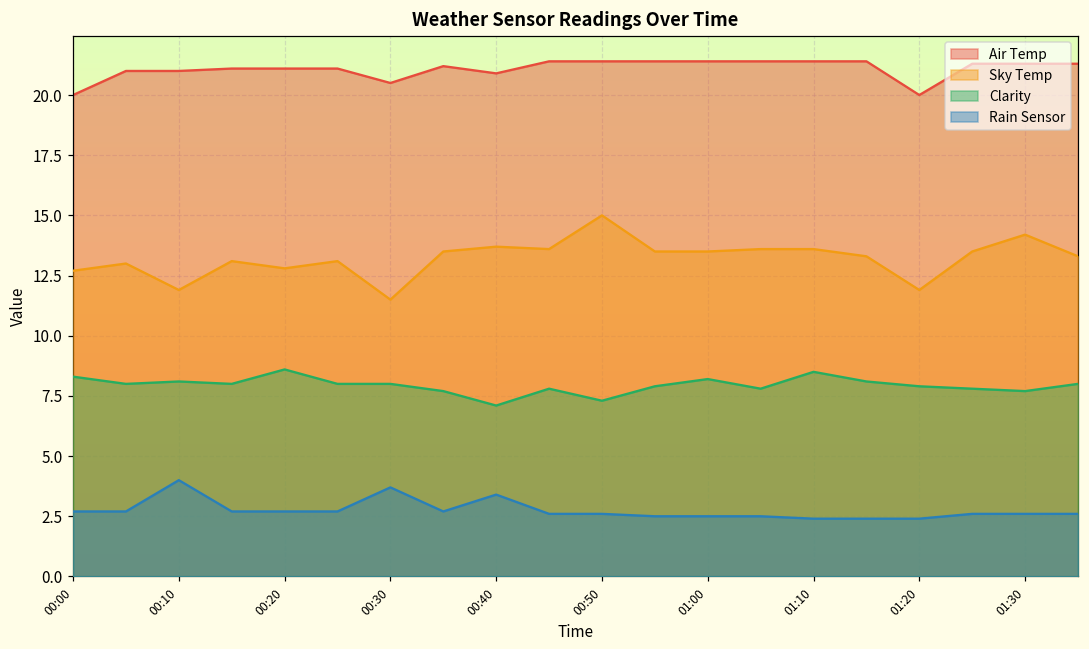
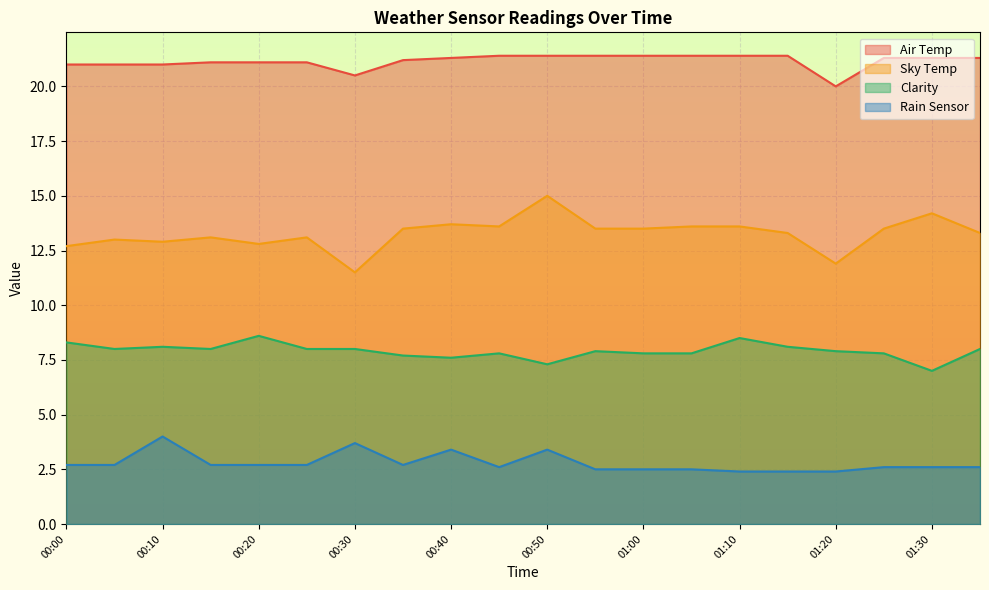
Air Temp, 00:00: 20 -> 21
Sky Temp, 00:10: 11.9 -> 12.9
Air Temp, 00:40: 20.9 -> 21.3
Clarity, 00:40: 7.1 -> 7.6
Rain Sensor, 00:50: 2.6 -> 3.4
Clarity, 01:00: 8.2 -> 7.8
Clarity, 01:30: 7.7 -> 7.0
